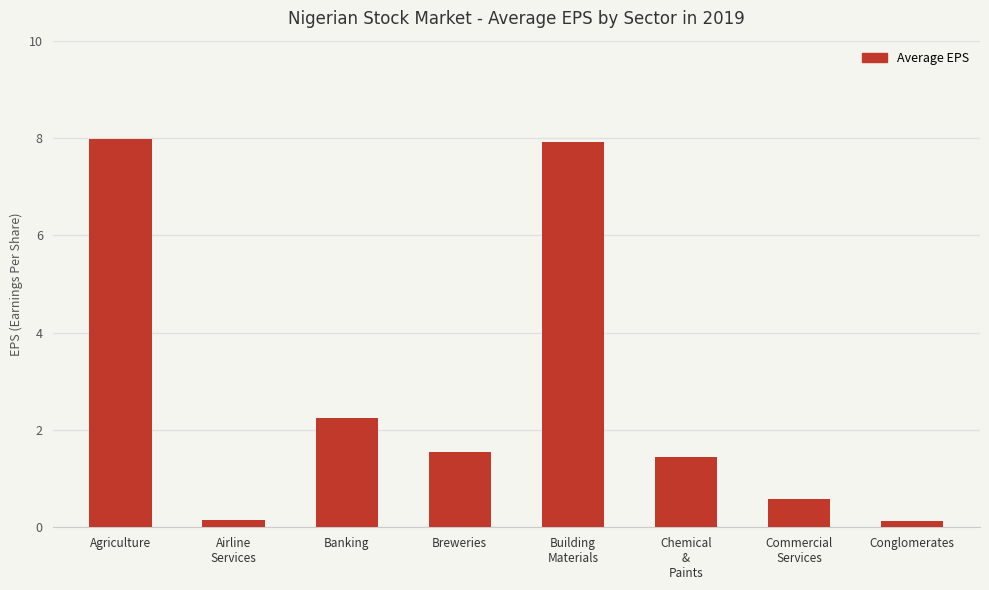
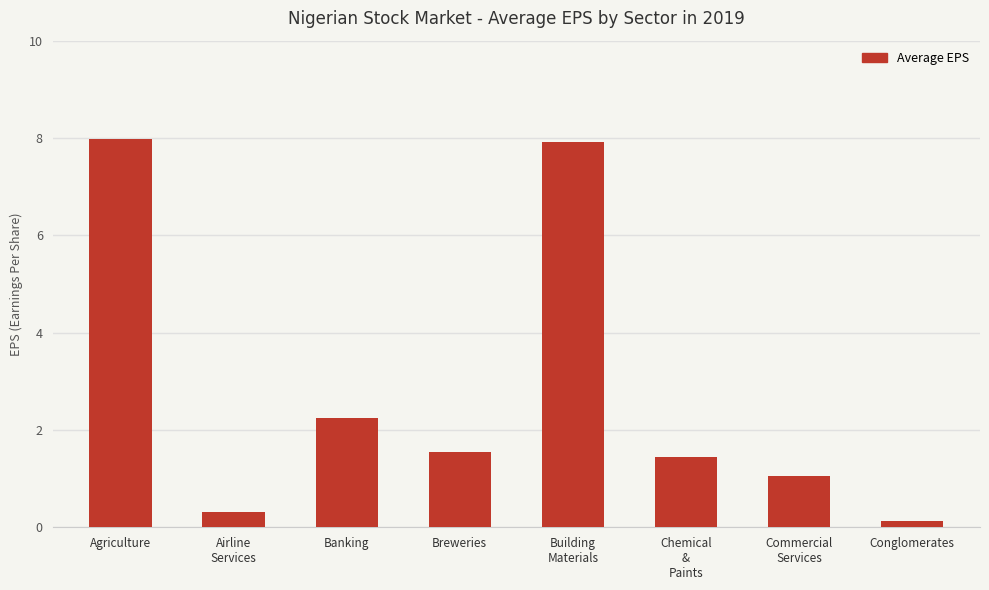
Airline Services: 0.1 -> 0.3
Commercial Services: 0.6 -> 1.1
